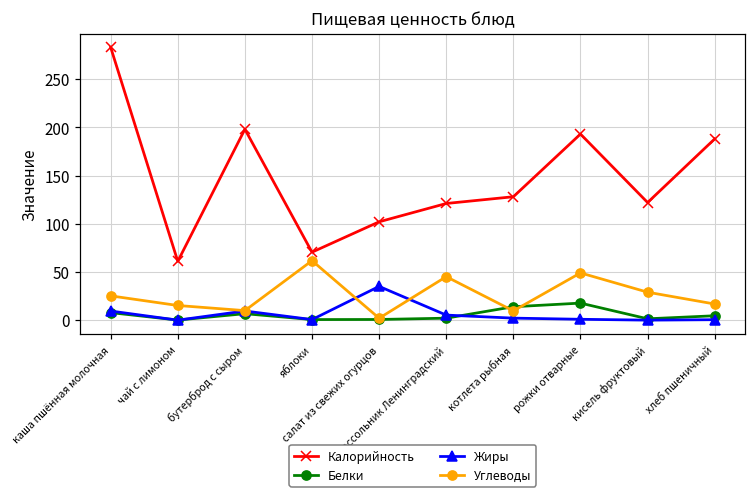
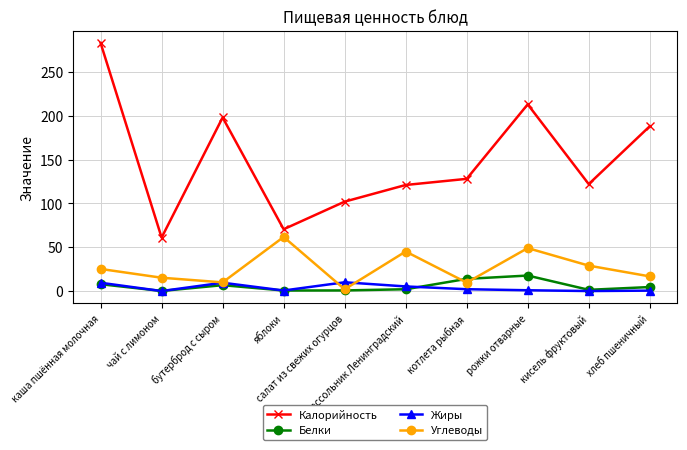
Жиры, салат из свежих огурцов: 40 -> 10
Калорийность, рожки отварные: 190 -> 210
